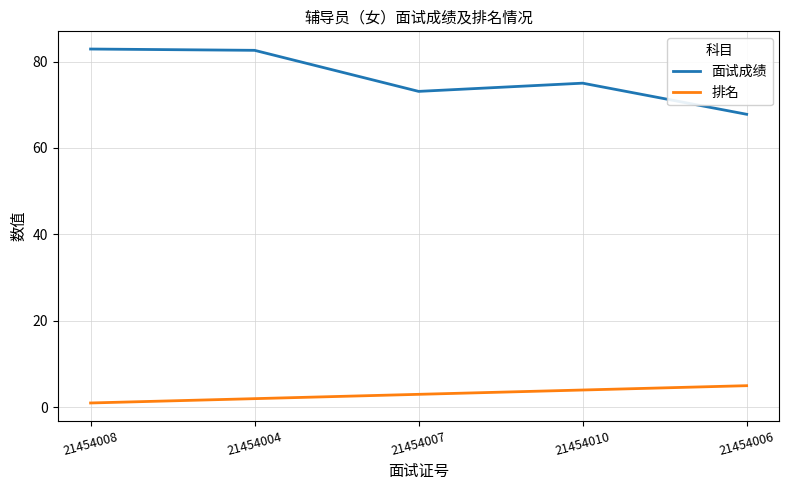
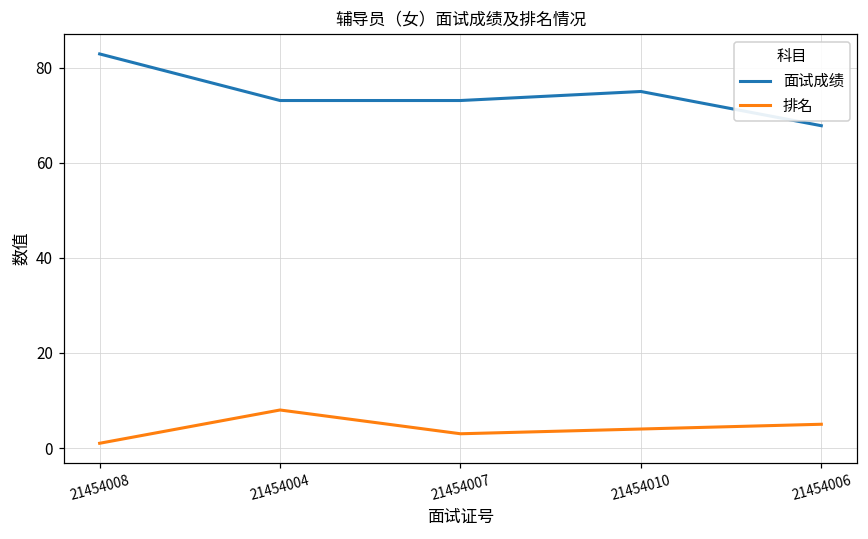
面试成绩, 21454004: 83 -> 73
排名, 21454004: 2 -> 8
